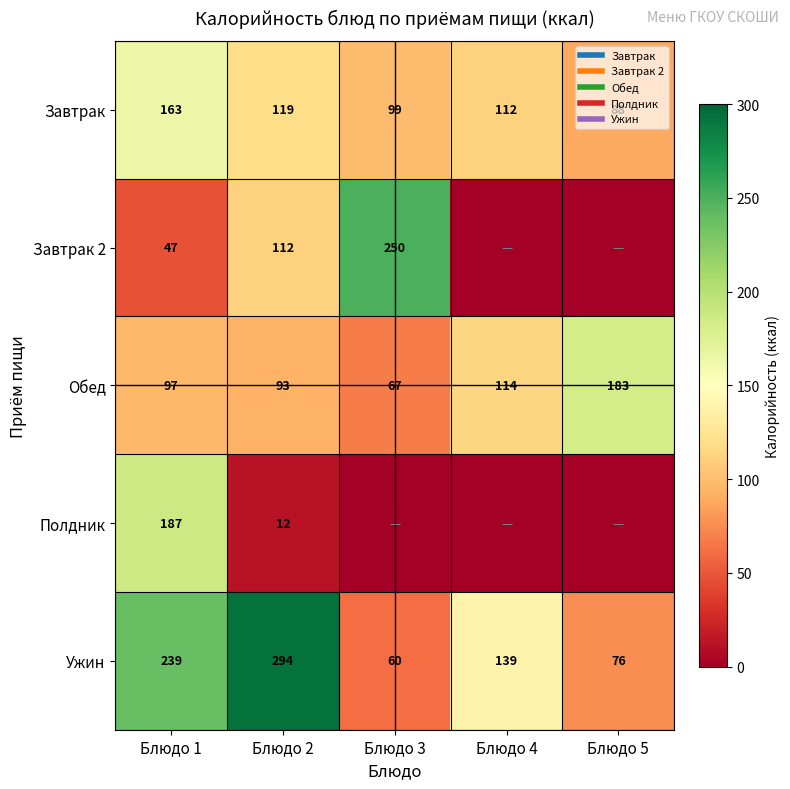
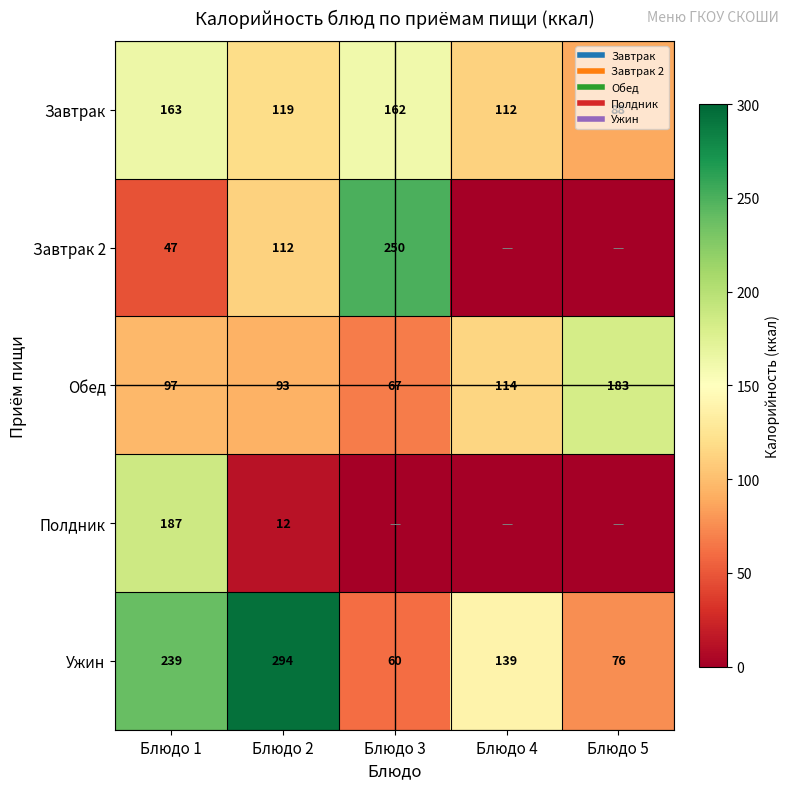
Завтрак, Блюдо 3: 99 -> 162
